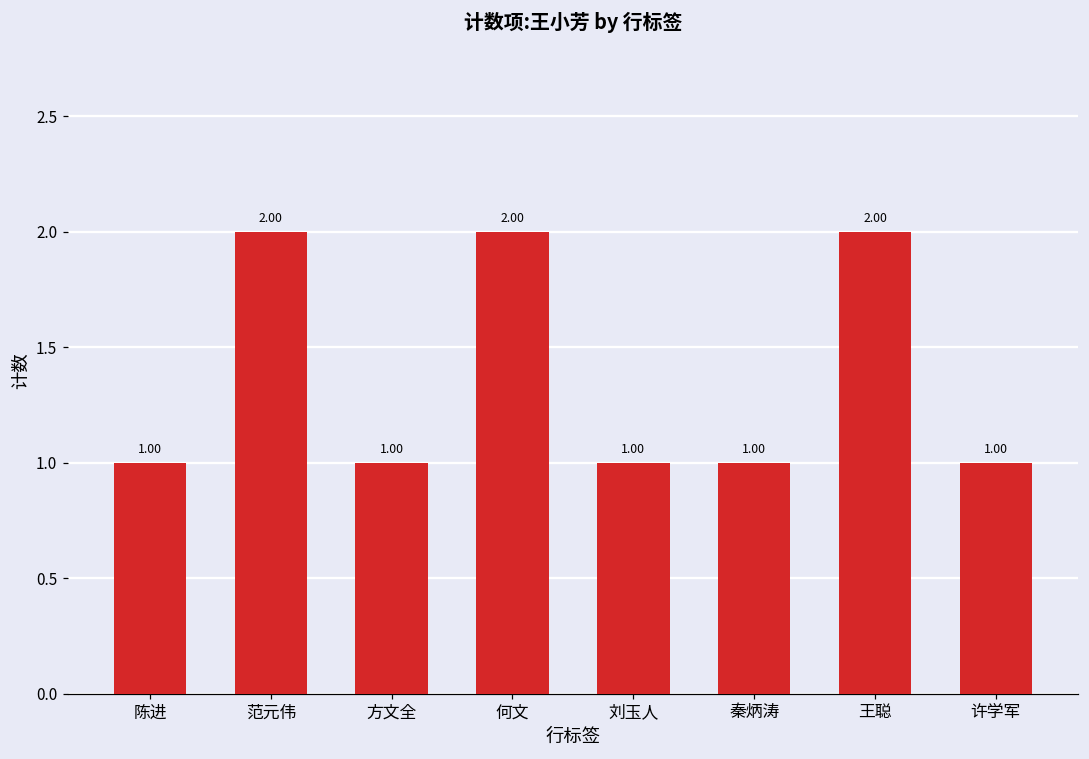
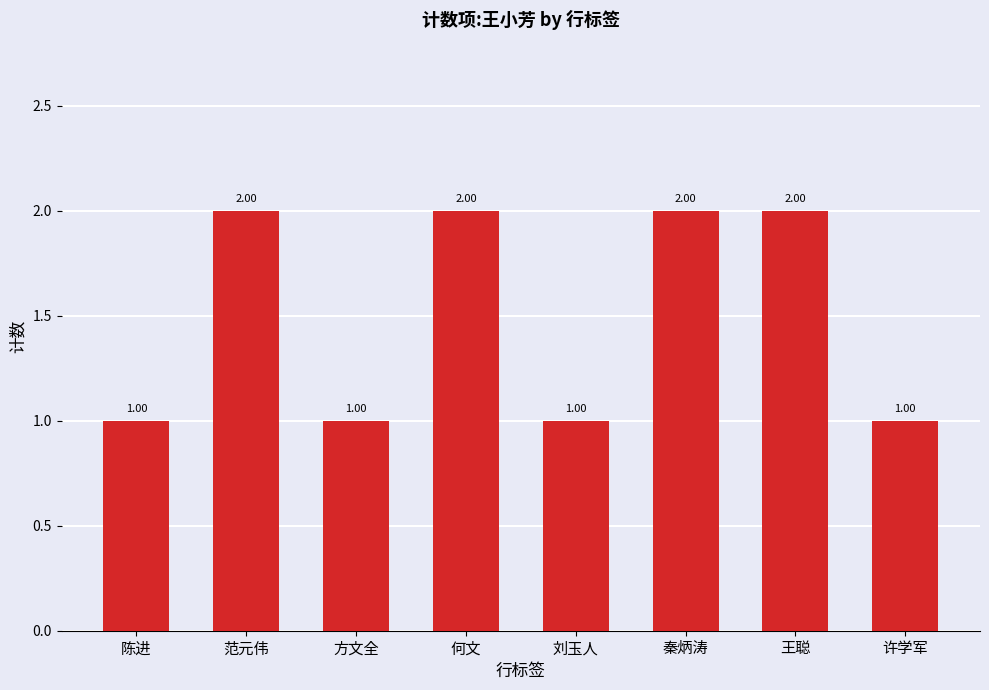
秦炳涛: 1.00 -> 2.00
